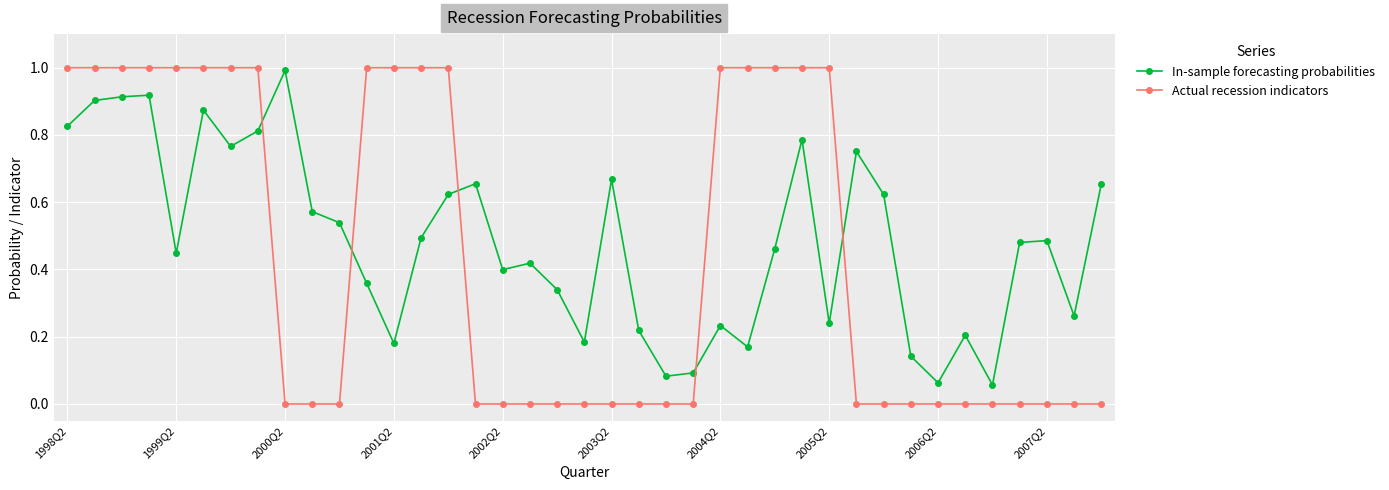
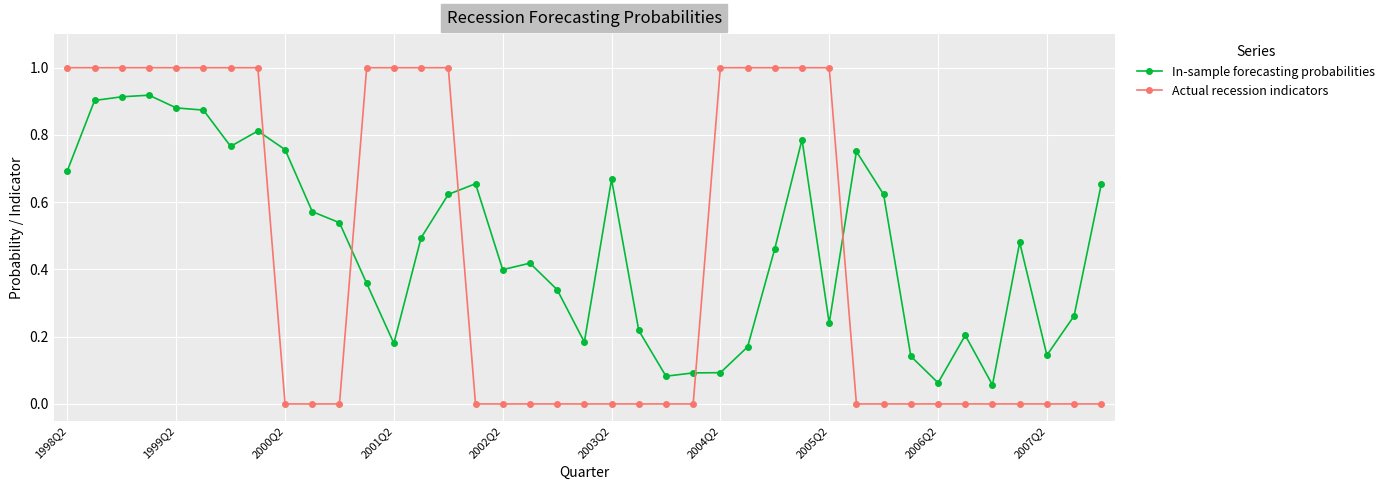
In-sample forecasting probabilities, 1998Q2: 0.83 -> 0.69
In-sample forecasting probabilities, 1999Q2: 0.45 -> 0.88
In-sample forecasting probabilities, 2000Q2: 0.99 -> 0.76
In-sample forecasting probabilities, 2004Q2: 0.23 -> 0.09
In-sample forecasting probabilities, 2007Q2: 0.49 -> 0.14
